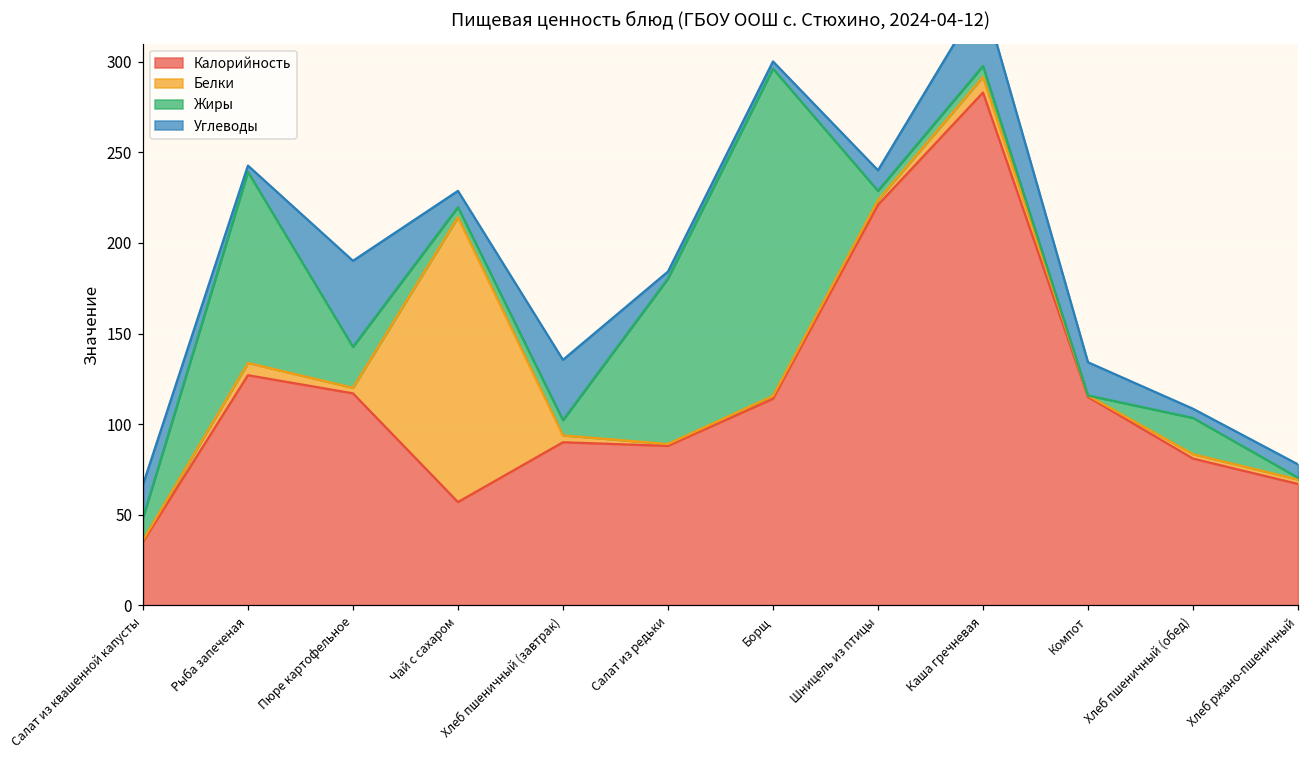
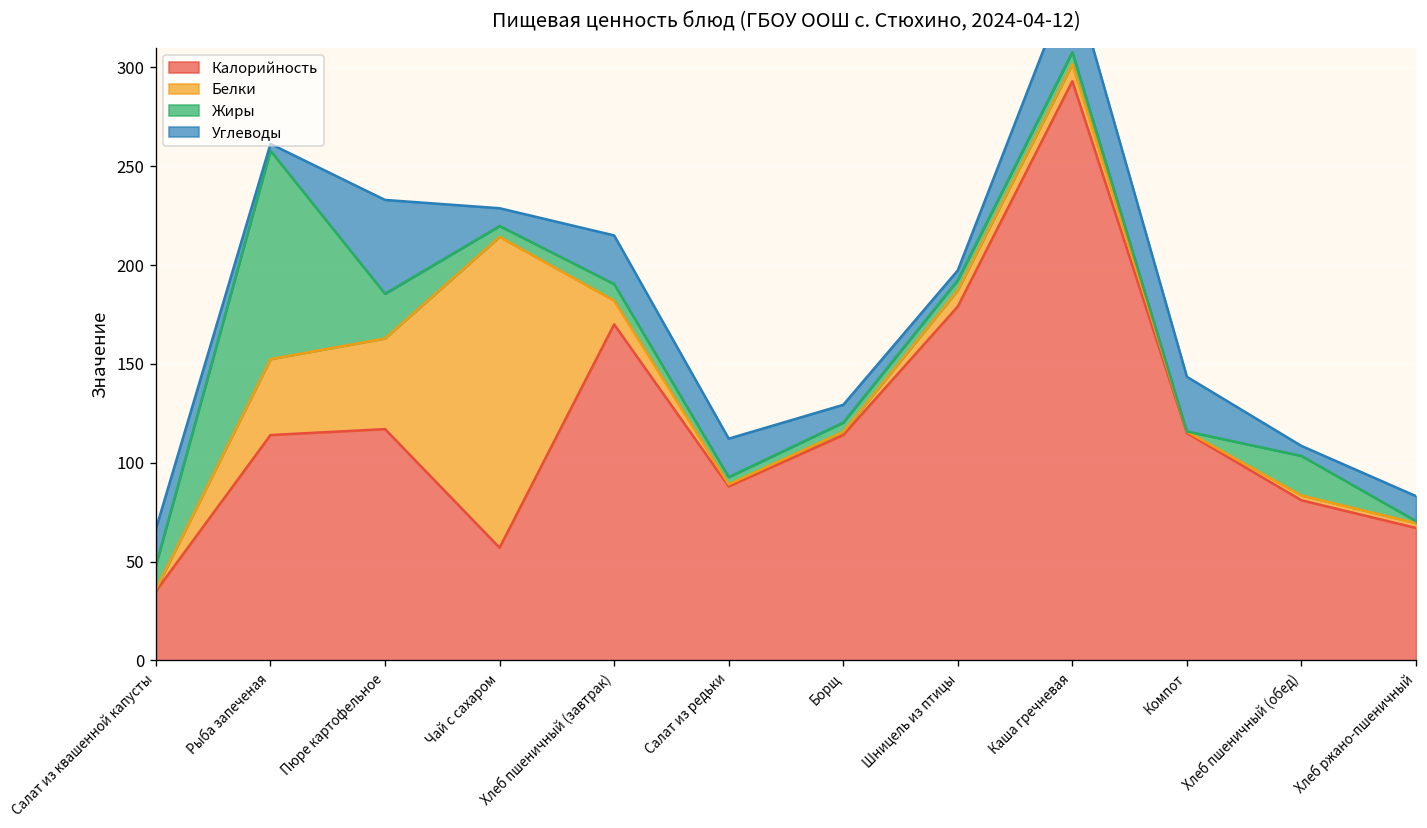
Калорийность, Рыба запеченая: 127 -> 114
Белки, Рыба запеченая: 7 -> 38
Белки, Пюре картофельное: 3 -> 46
Калорийность, Хлеб пшеничный (завтрак): 90 -> 170
Белки, Хлеб пшеничный (завтрак): 4 -> 12
Углеводы, Хлеб пшеничный (завтрак): 33 -> 25
Жиры, Салат из редьки: 91 -> 4
Углеводы, Салат из редьки: 4 -> 19
Жиры, Борщ: 181 -> 5
Углеводы, Борщ: 4 -> 9
Калорийность, Шницель из птицы: 221 -> 179
Белки, Шницель из птицы: 3 -> 8
Углеводы, Шницель из птицы: 11 -> 5
Калорийность, Каша гречневая: 283 -> 293
Углеводы, Компот: 18 -> 28
Углеводы, Хлеб ржано-пшеничный: 7 -> 13
